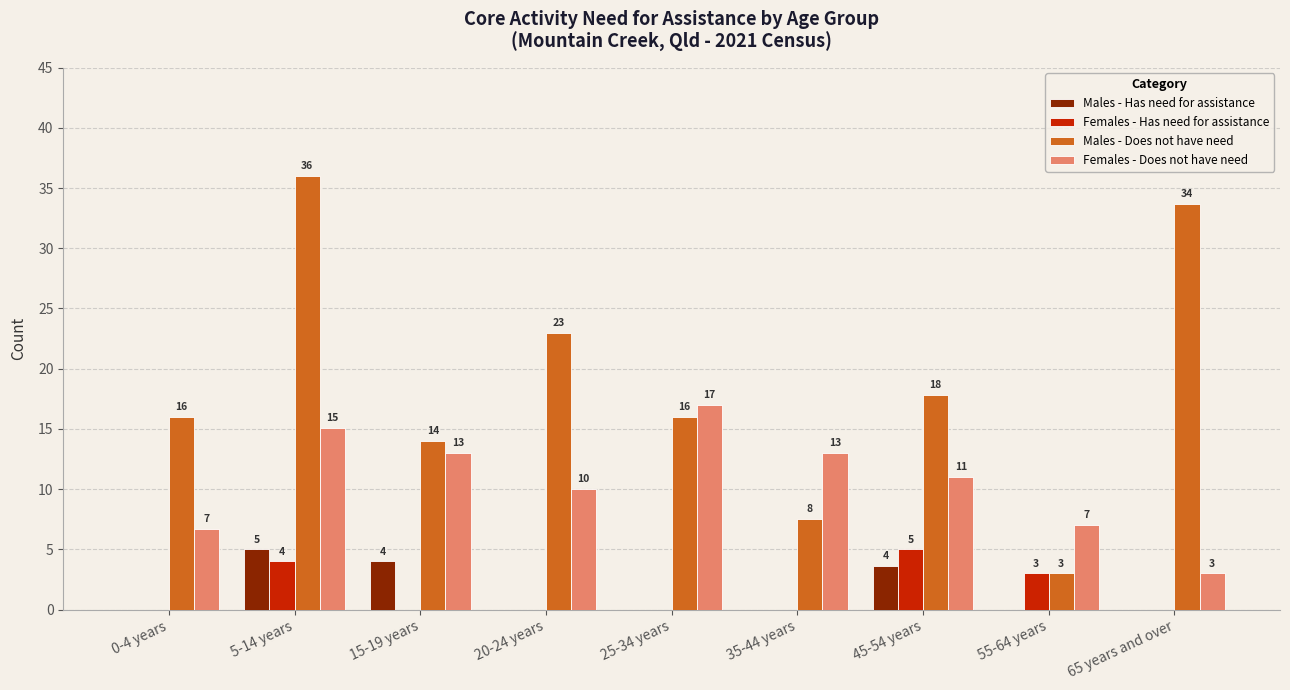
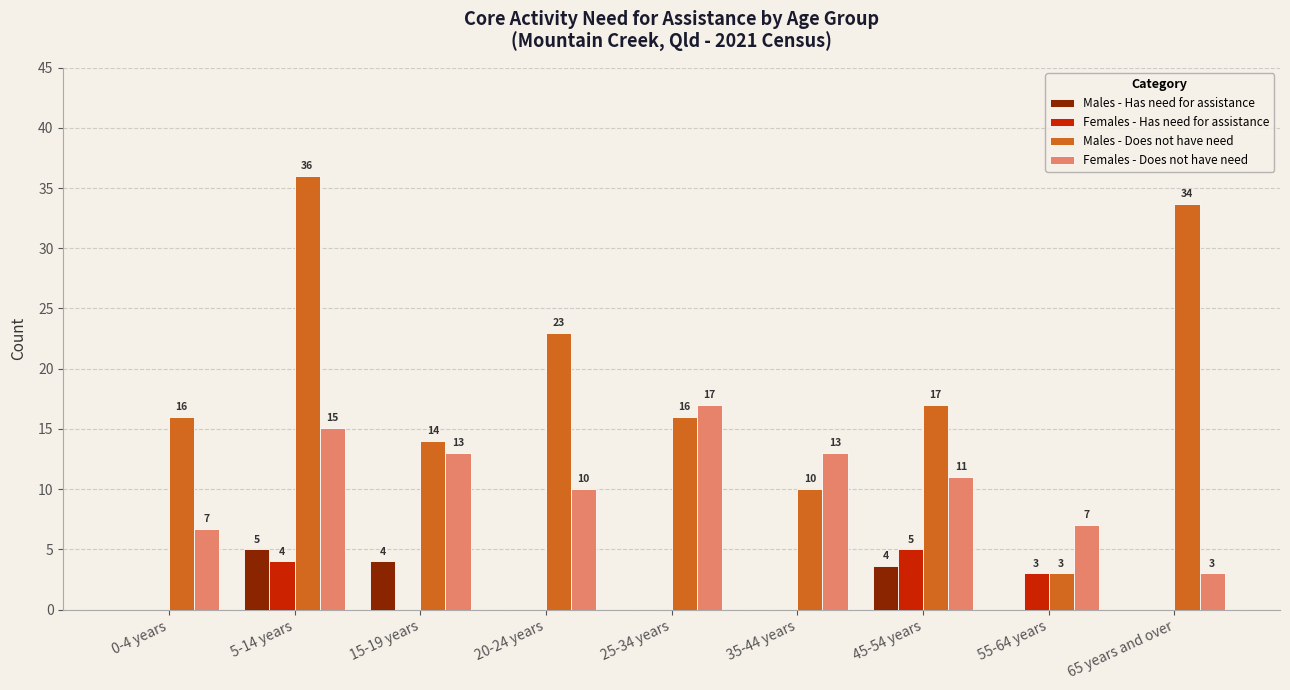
Males - Does not have need, 35-44 years: 8 -> 10
Males - Does not have need, 45-54 years: 18 -> 17
